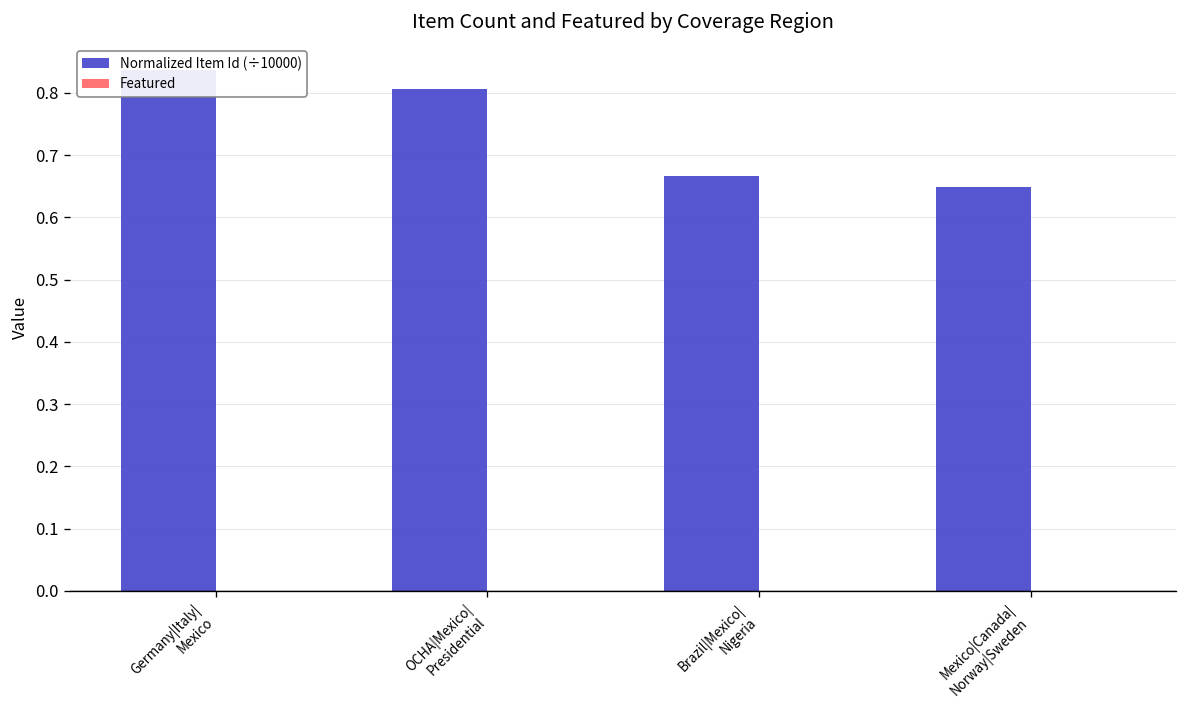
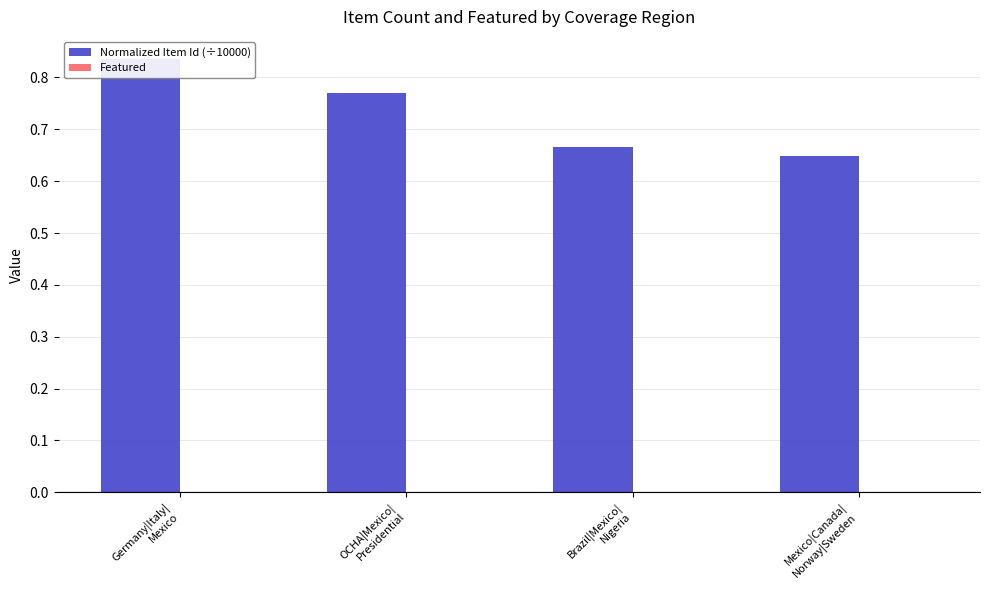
Normalized Item Id (÷10000), OCHA|Mexico| Presidential: 0.81 -> 0.77
